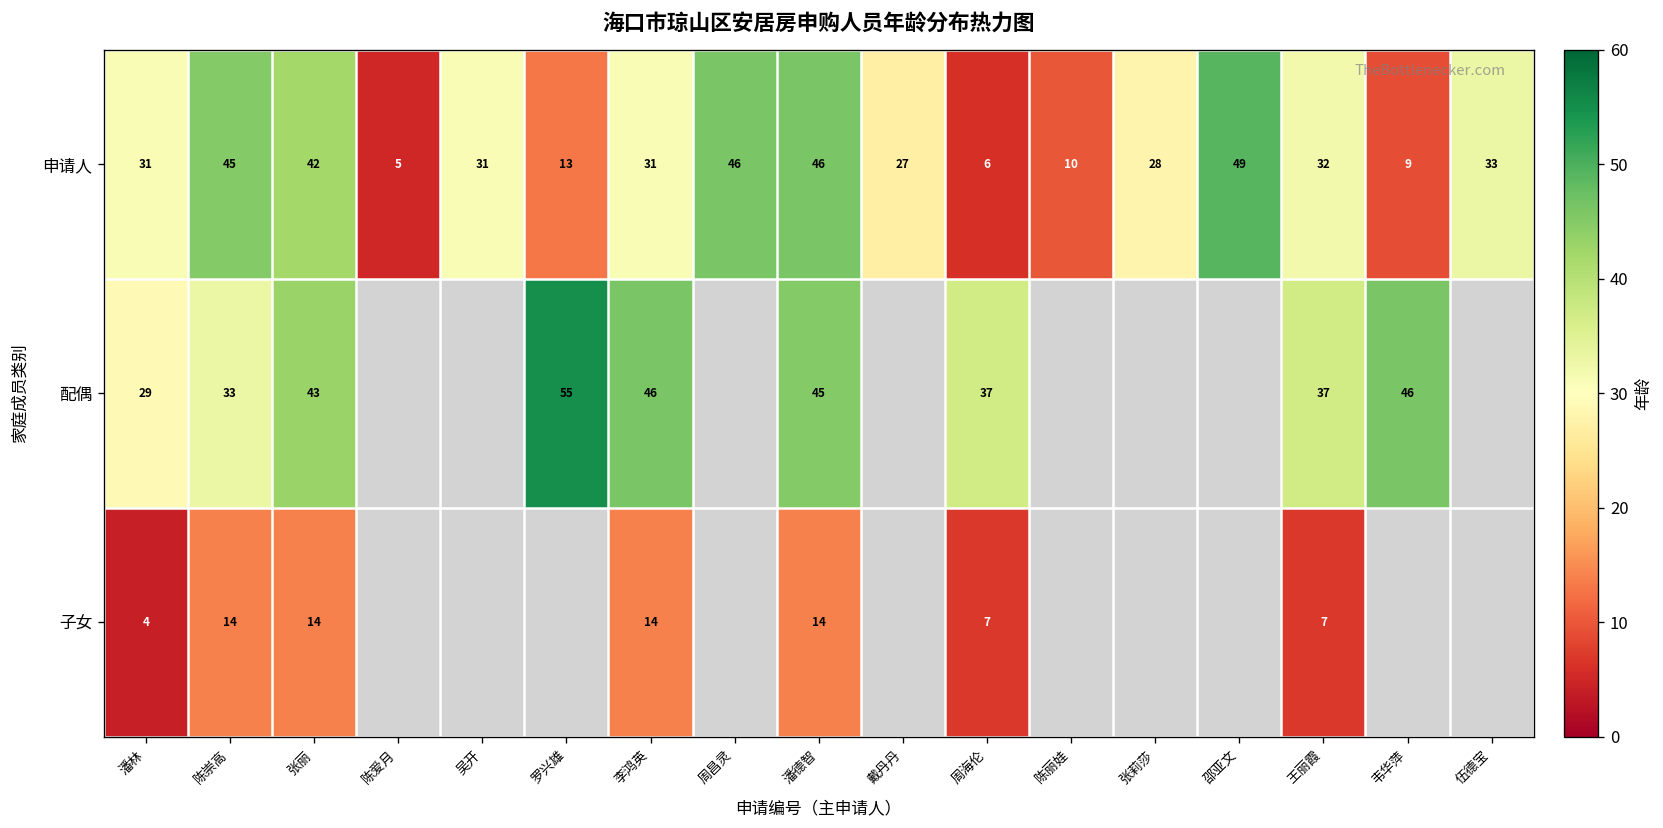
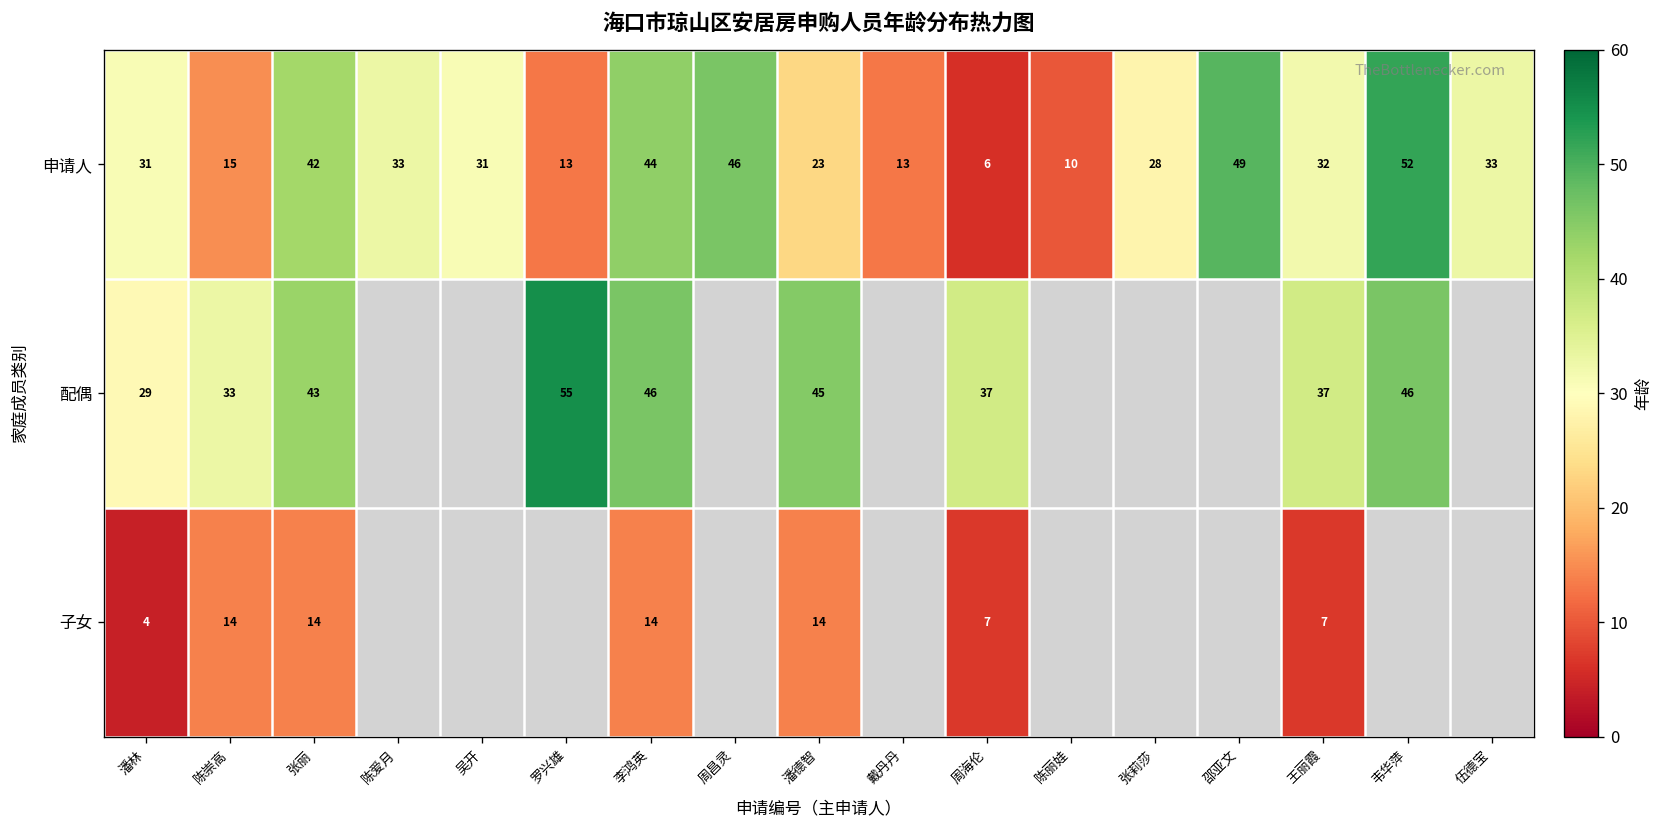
申请人, 陈崇高: 45 -> 15
申请人, 陈爱月: 5 -> 33
申请人, 李鸿英: 31 -> 44
申请人, 潘德智: 46 -> 23
申请人, 戴丹丹: 27 -> 13
申请人, 韦华萍: 9 -> 52
